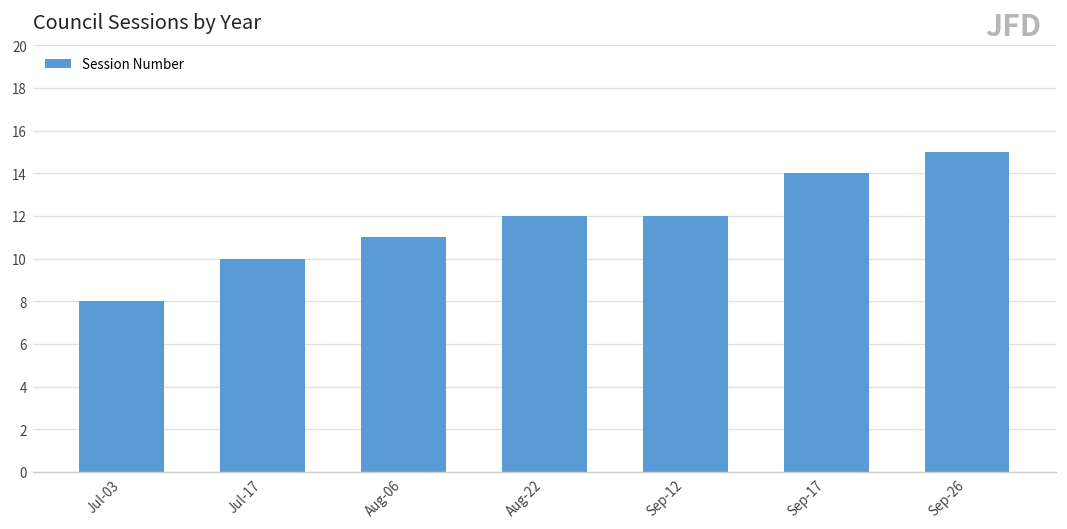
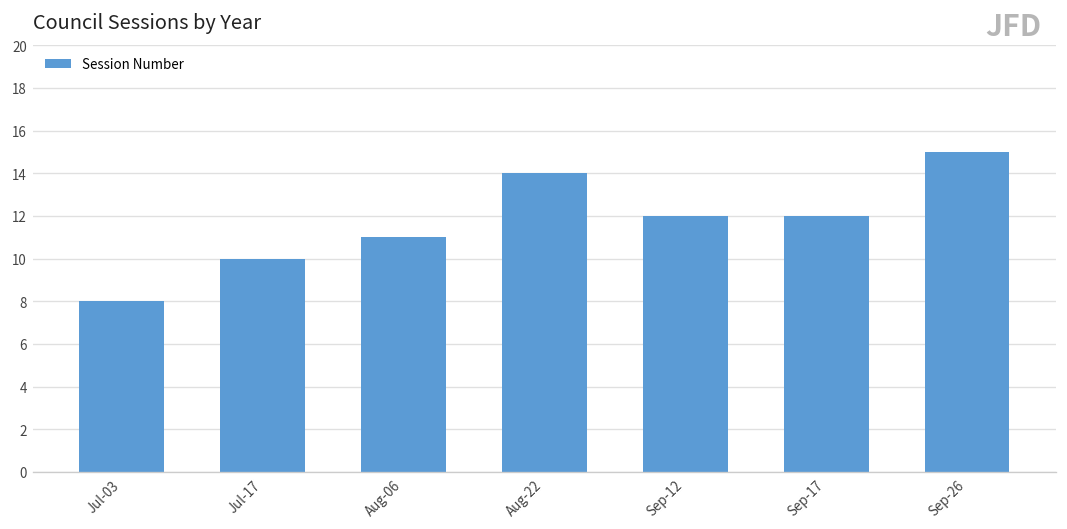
Aug-22: 12 -> 14
Sep-17: 14 -> 12
